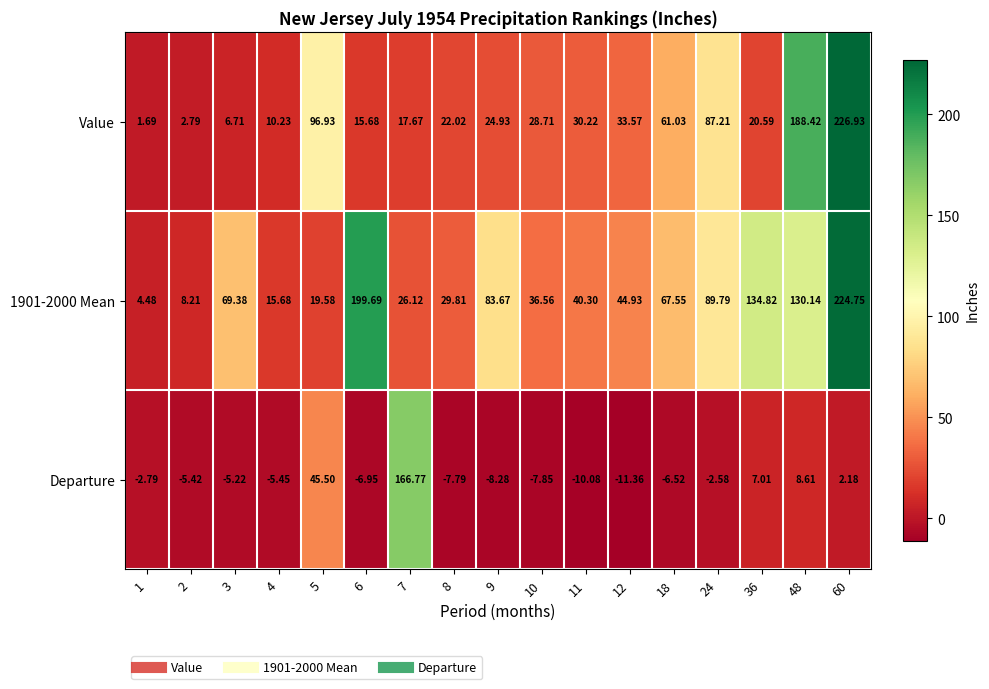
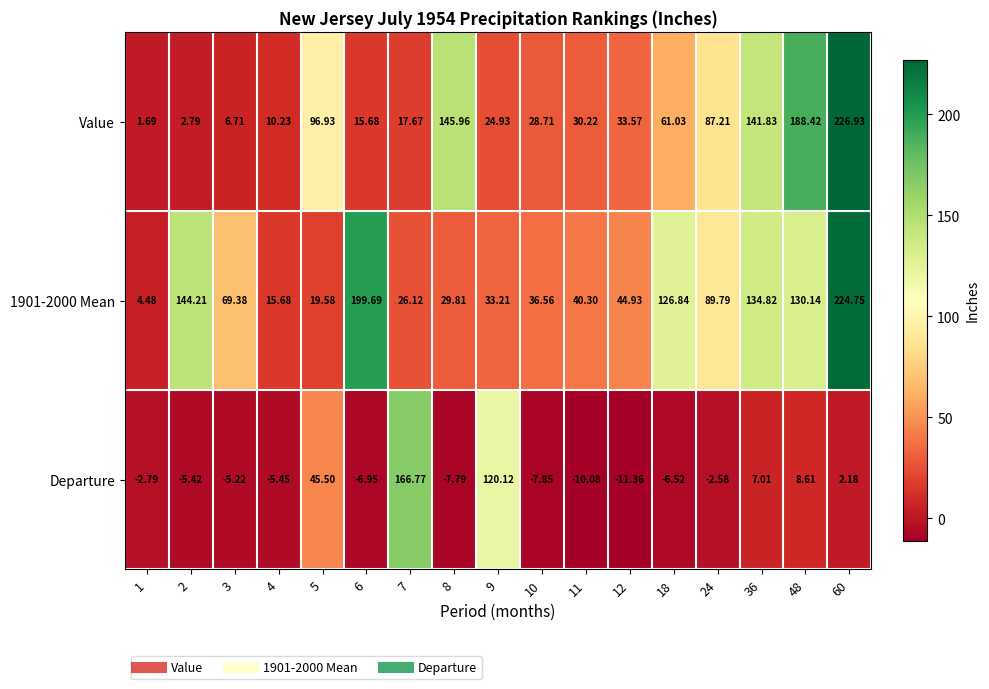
Value, 8: 22.02 -> 145.96
Value, 36: 20.59 -> 141.83
1901-2000 Mean, 2: 8.21 -> 144.21
1901-2000 Mean, 9: 83.67 -> 33.21
1901-2000 Mean, 18: 67.55 -> 126.84
Departure, 9: -8.28 -> 120.12
